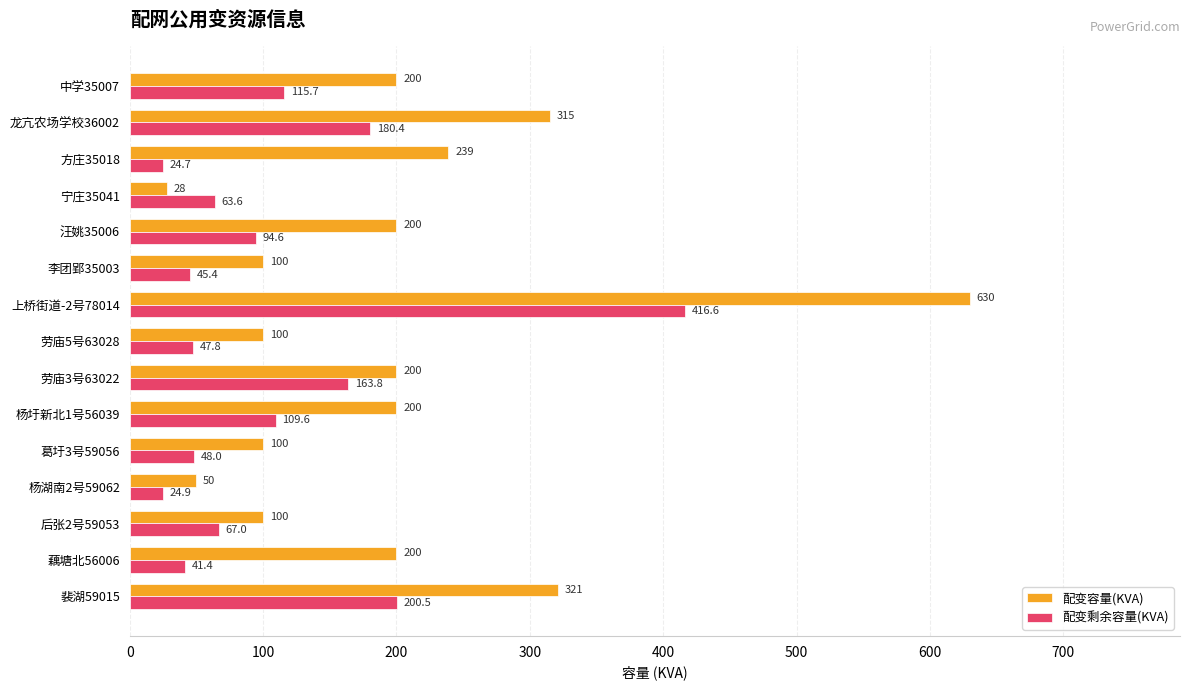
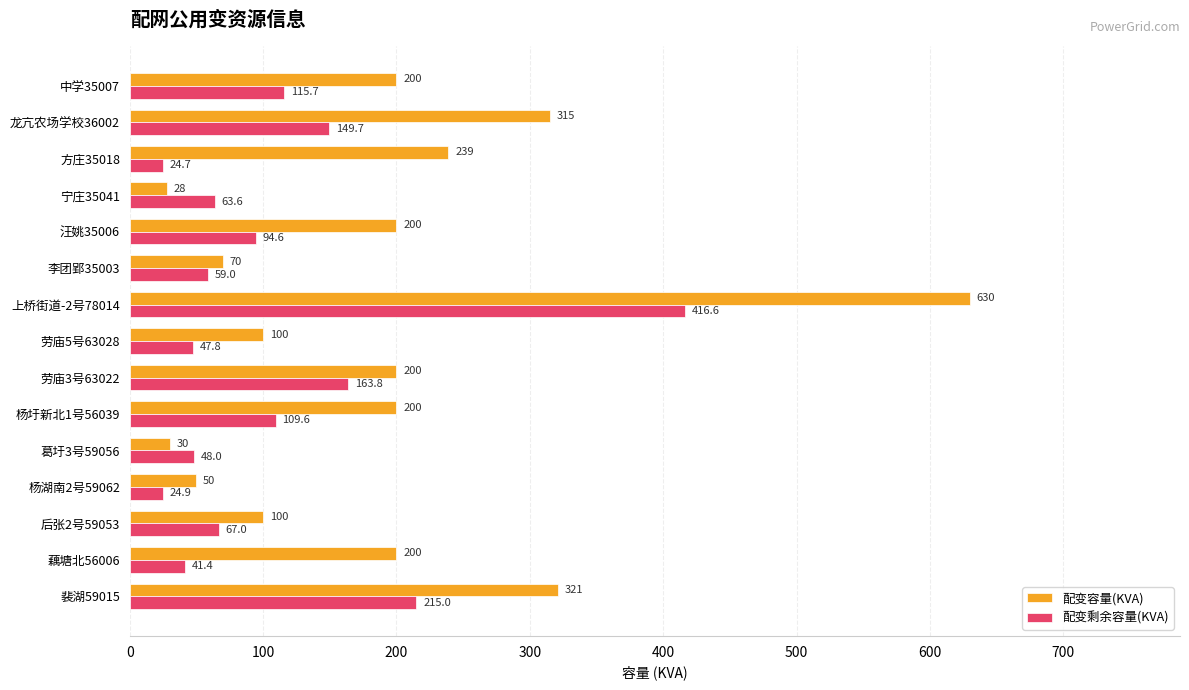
配变剩余容量(KVA), 龙亢农场学校36002: 180.4 -> 149.7
配变容量(KVA), 李团郢35003: 100 -> 70
配变剩余容量(KVA), 李团郢35003: 45.4 -> 59.0
配变容量(KVA), 葛圩3号59056: 100 -> 30
配变剩余容量(KVA), 裴湖59015: 200.5 -> 215.0
